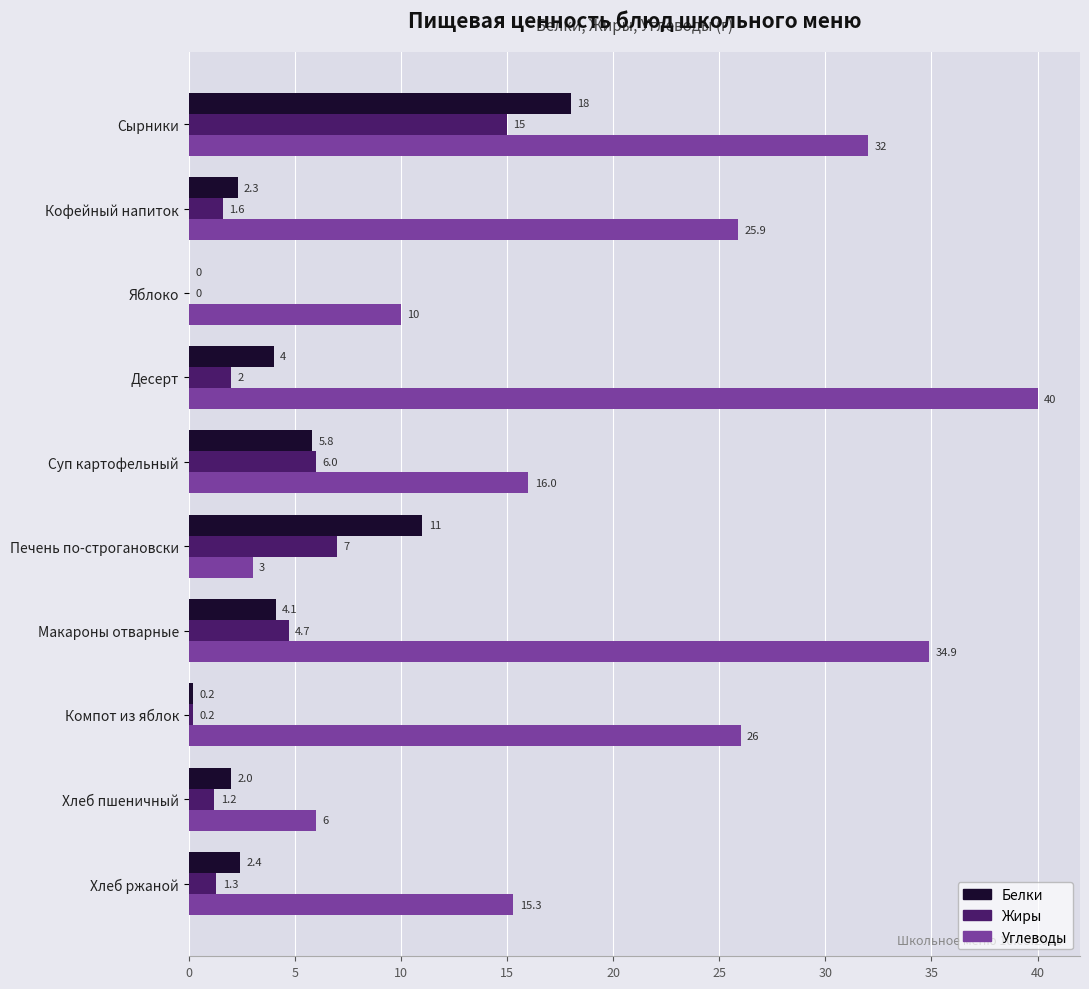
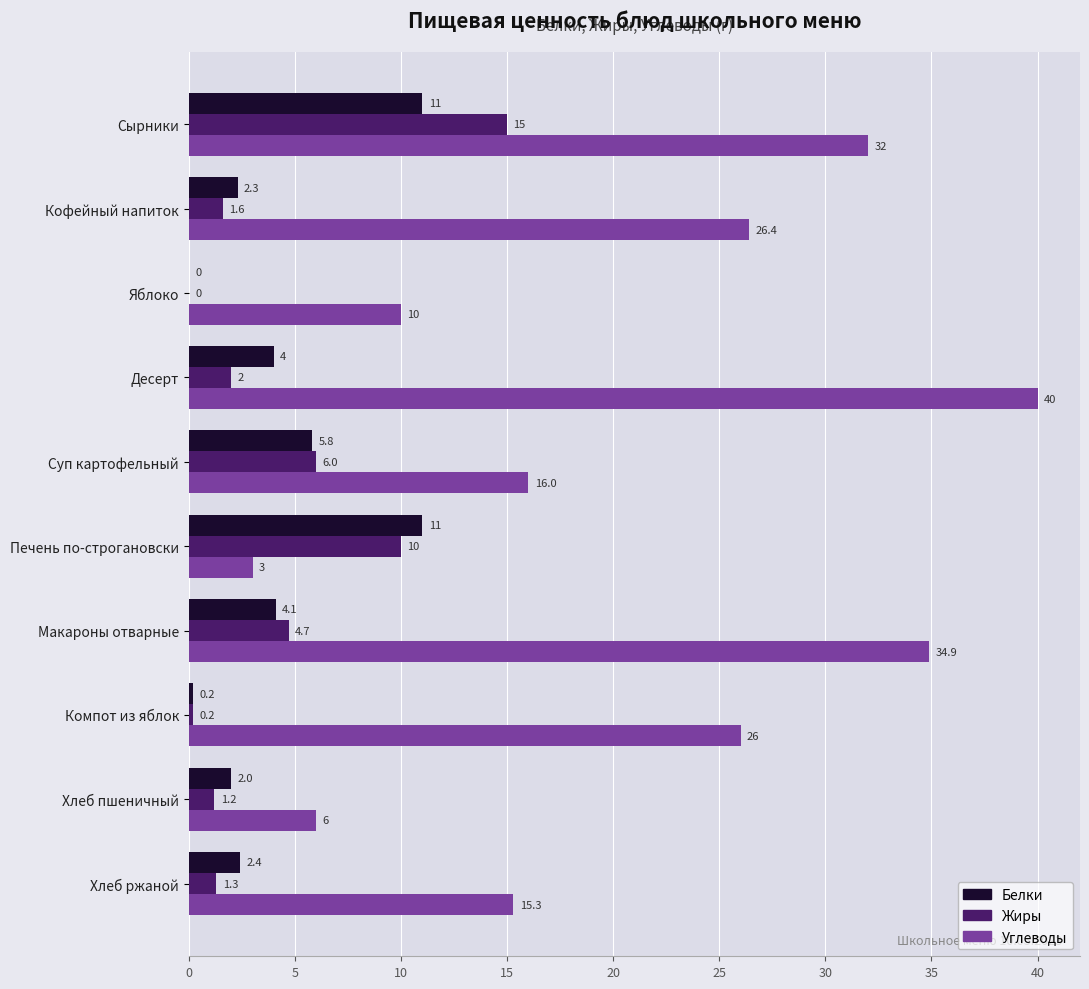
Белки, Сырники: 18 -> 11
Углеводы, Кофейный напиток: 25.9 -> 26.4
Жиры, Печень по-строгановски: 7 -> 10
